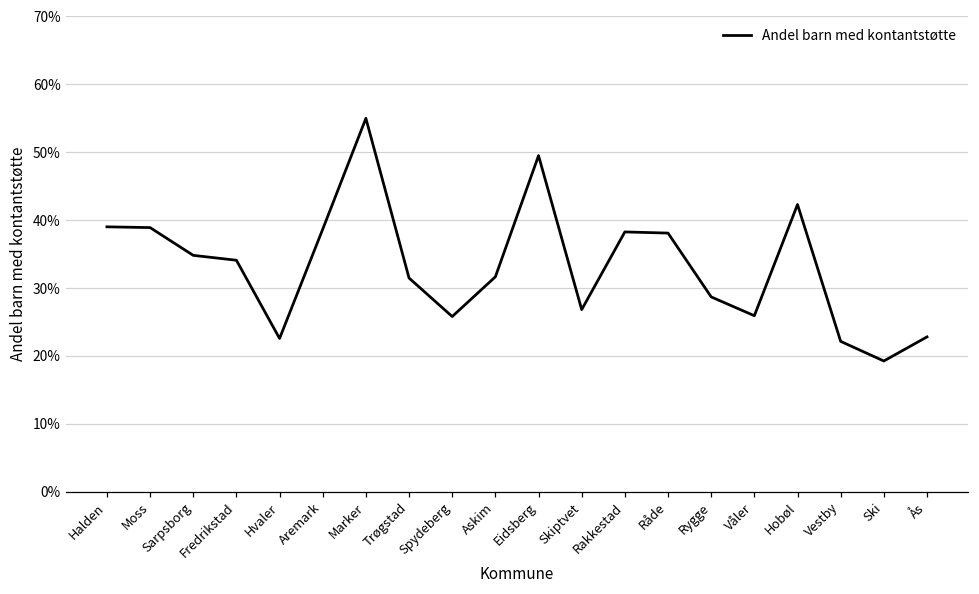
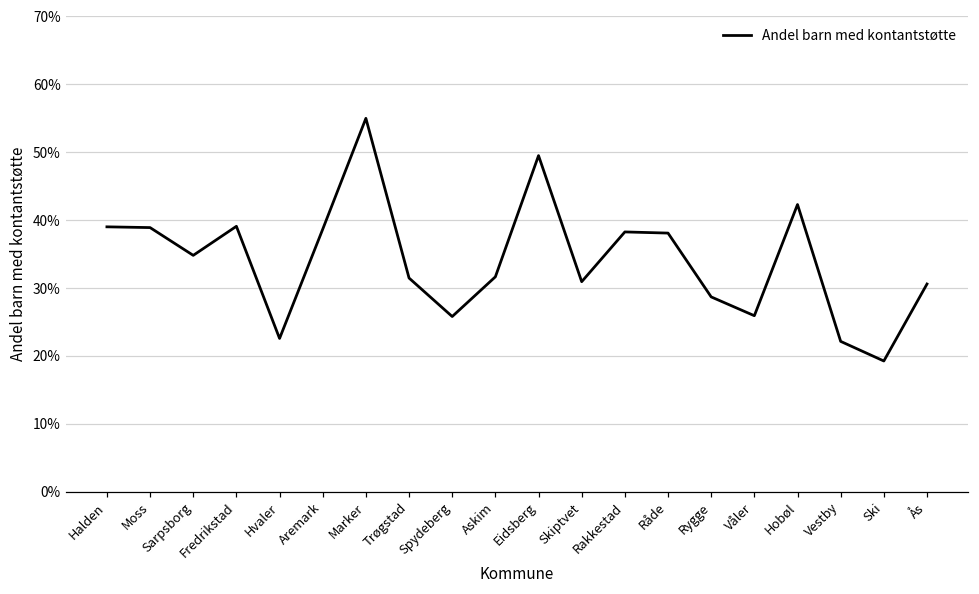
Fredrikstad: 34% -> 39%
Skiptvet: 27% -> 31%
Ås: 23% -> 31%
